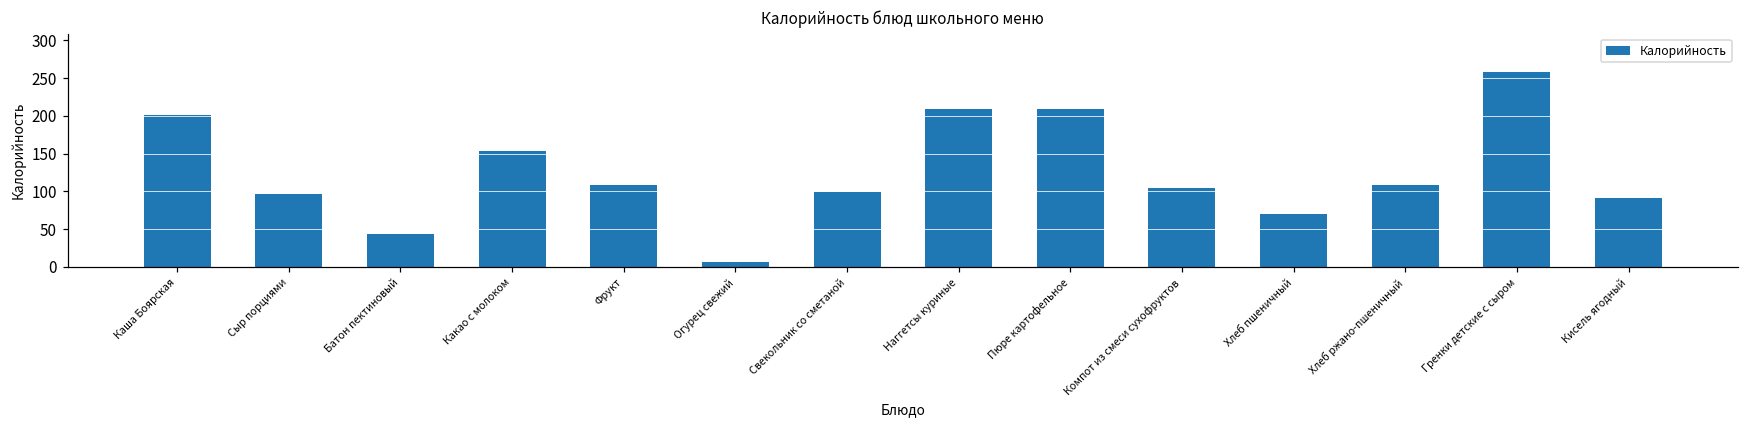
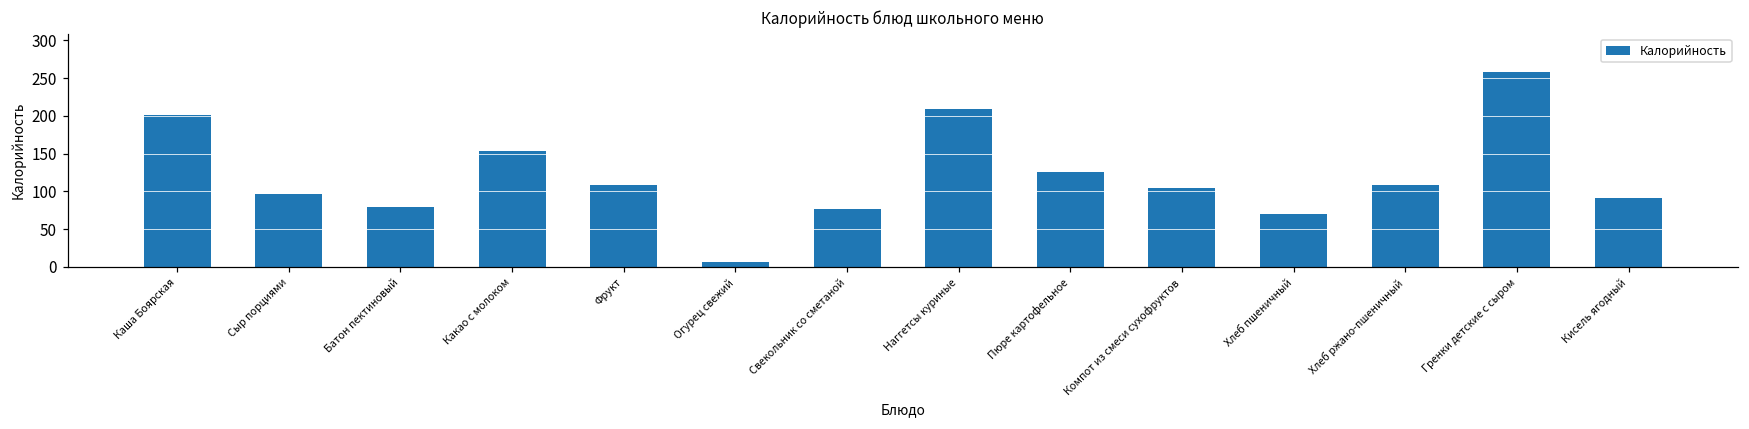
Батон пектиновый: 40 -> 80
Свекольник со сметаной: 100 -> 80
Пюре картофельное: 210 -> 130
